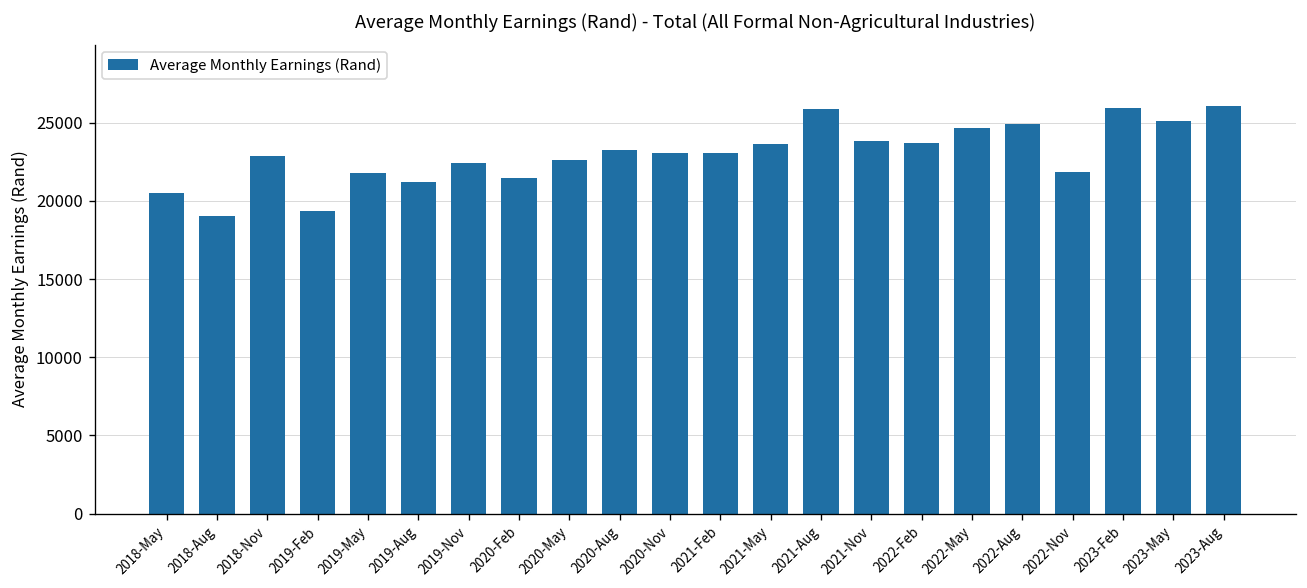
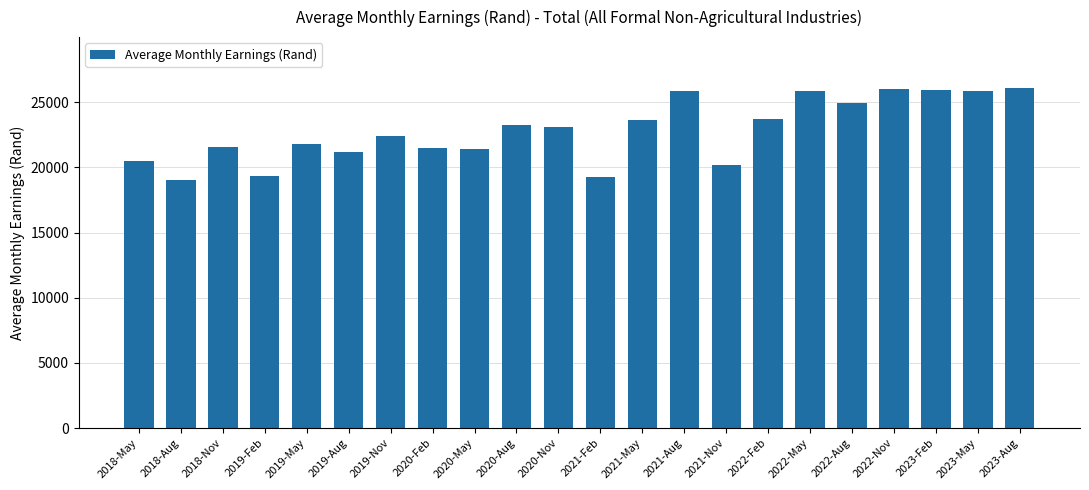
2018-Nov: 22900 -> 21500
2020-May: 22600 -> 21400
2021-Feb: 23100 -> 19300
2021-Nov: 23800 -> 20100
2022-May: 24700 -> 25900
2022-Nov: 21800 -> 26000
2023-May: 25100 -> 25900
